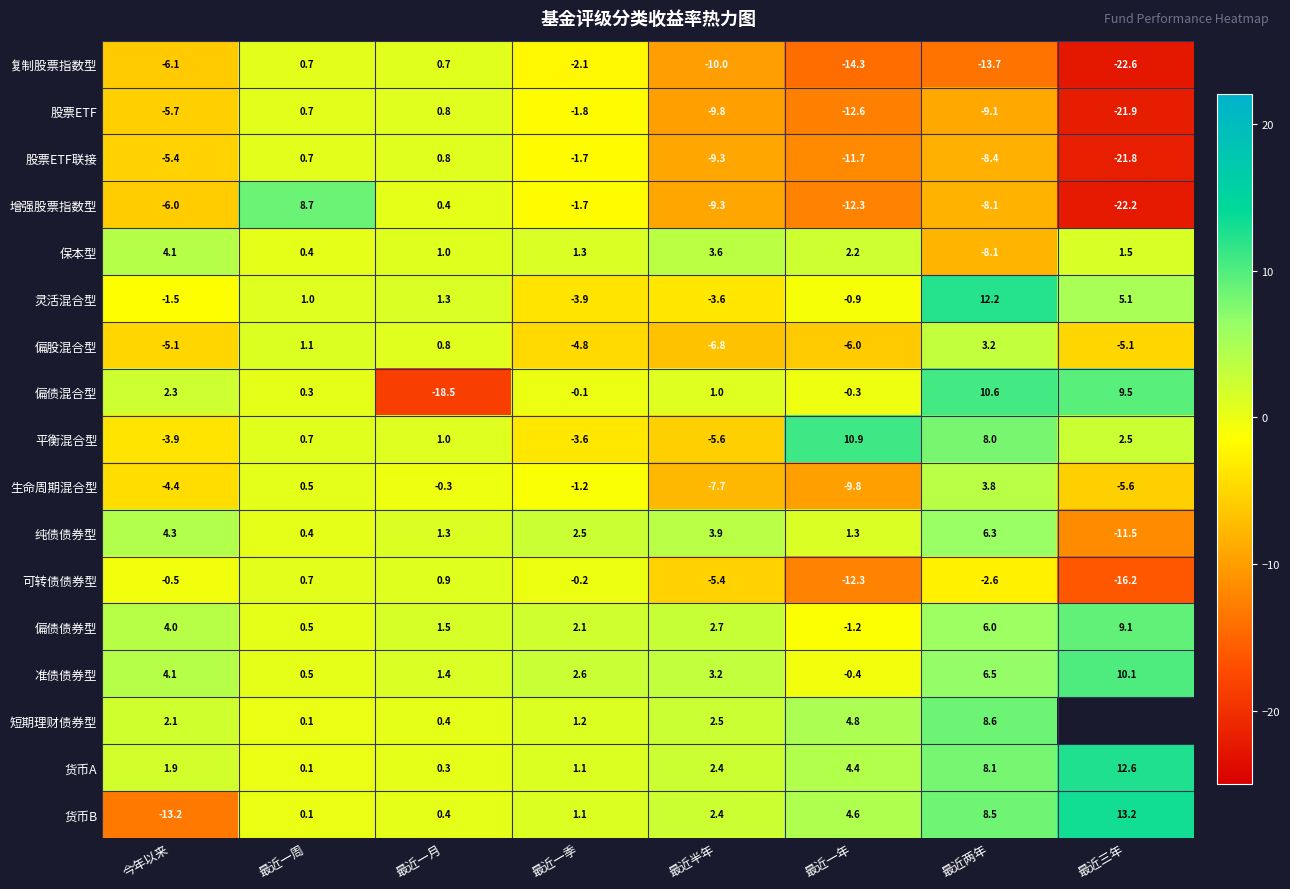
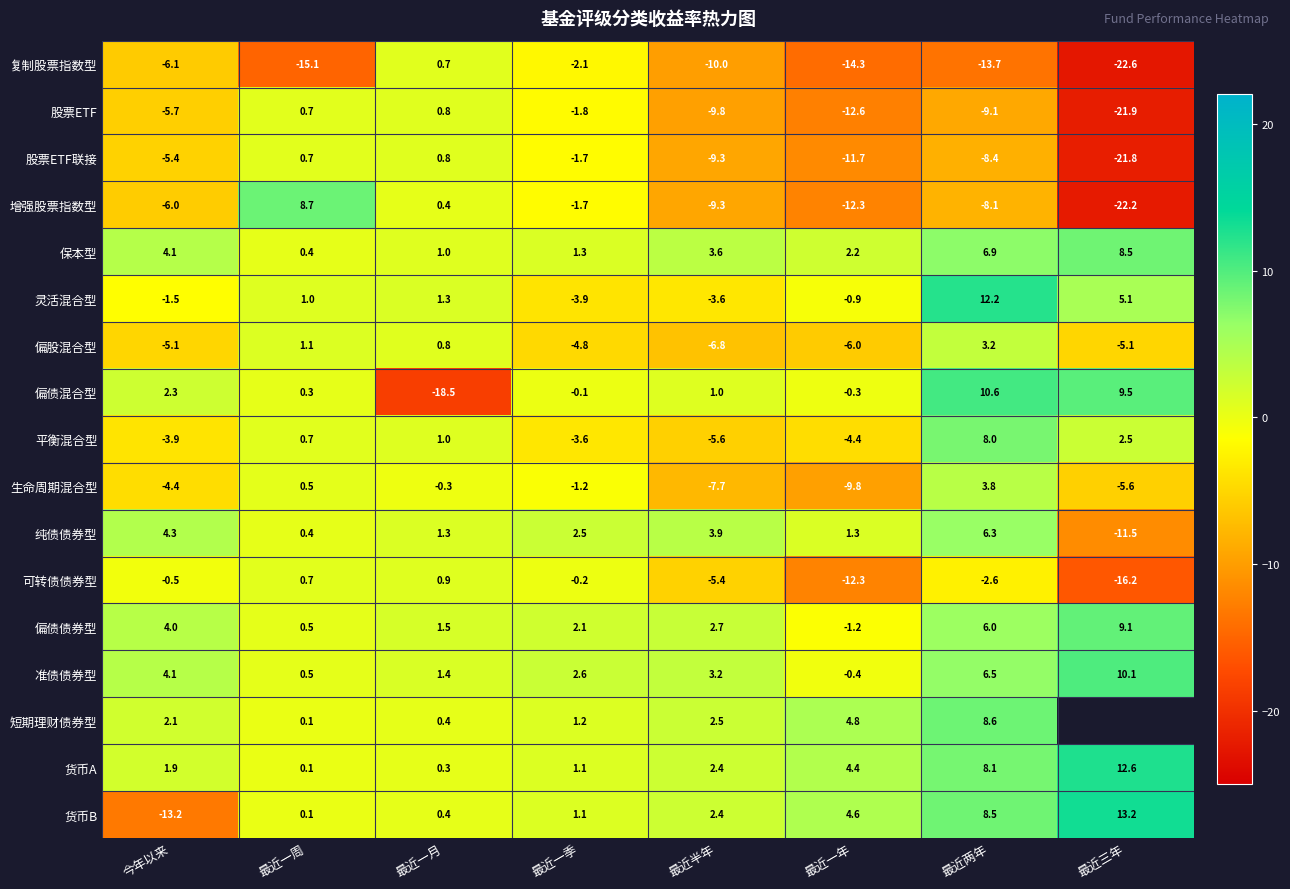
复制股票指数型, 最近一周: 0.7 -> -15.1
保本型, 最近两年: -8.1 -> 6.9
保本型, 最近三年: 1.5 -> 8.5
平衡混合型, 最近一年: 10.9 -> -4.4
